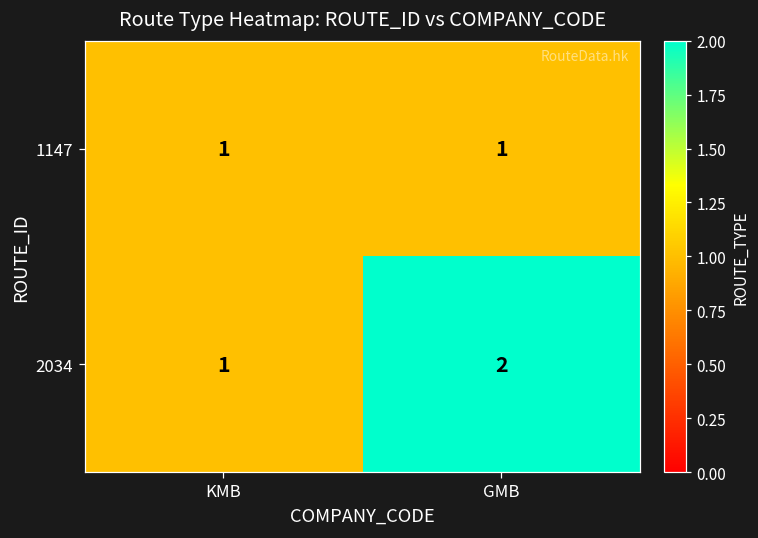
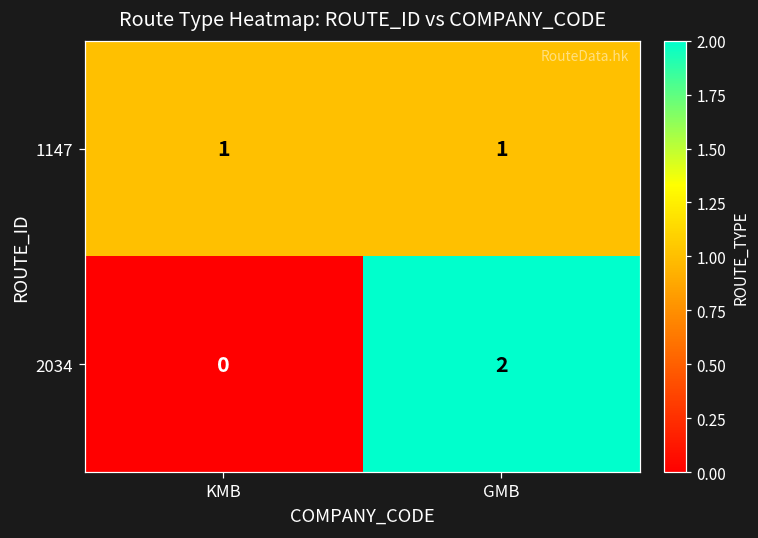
2034, KMB: 1 -> 0
